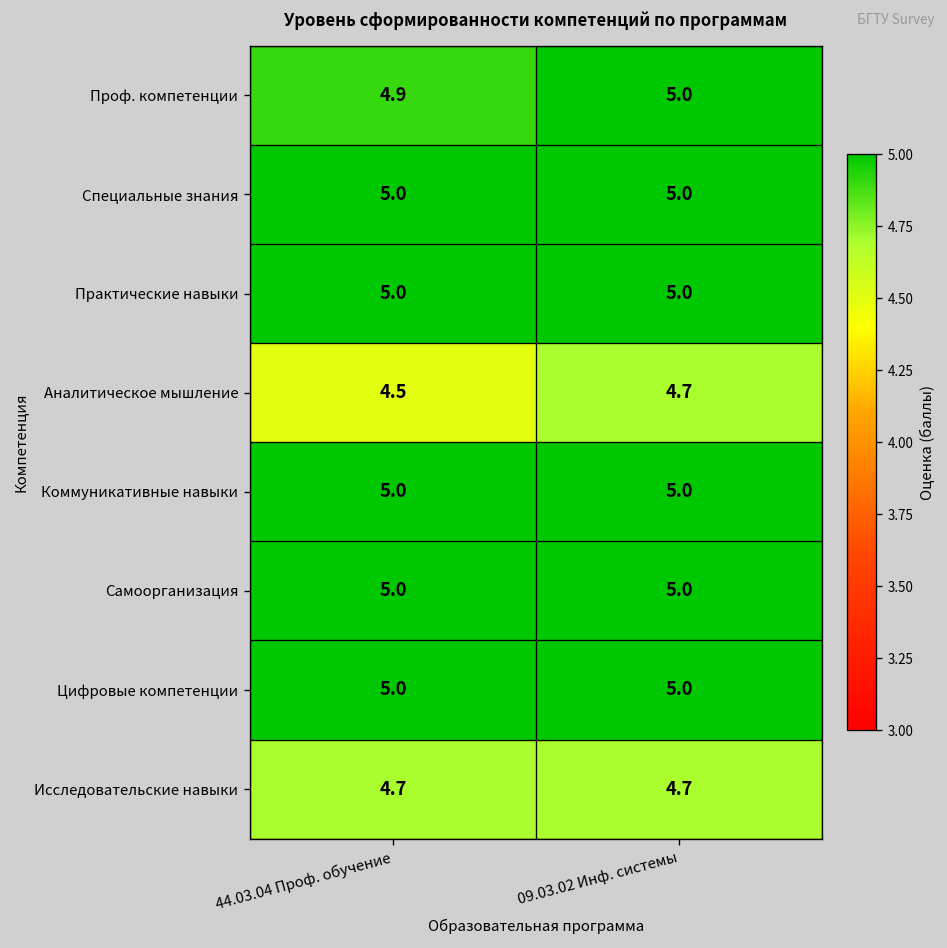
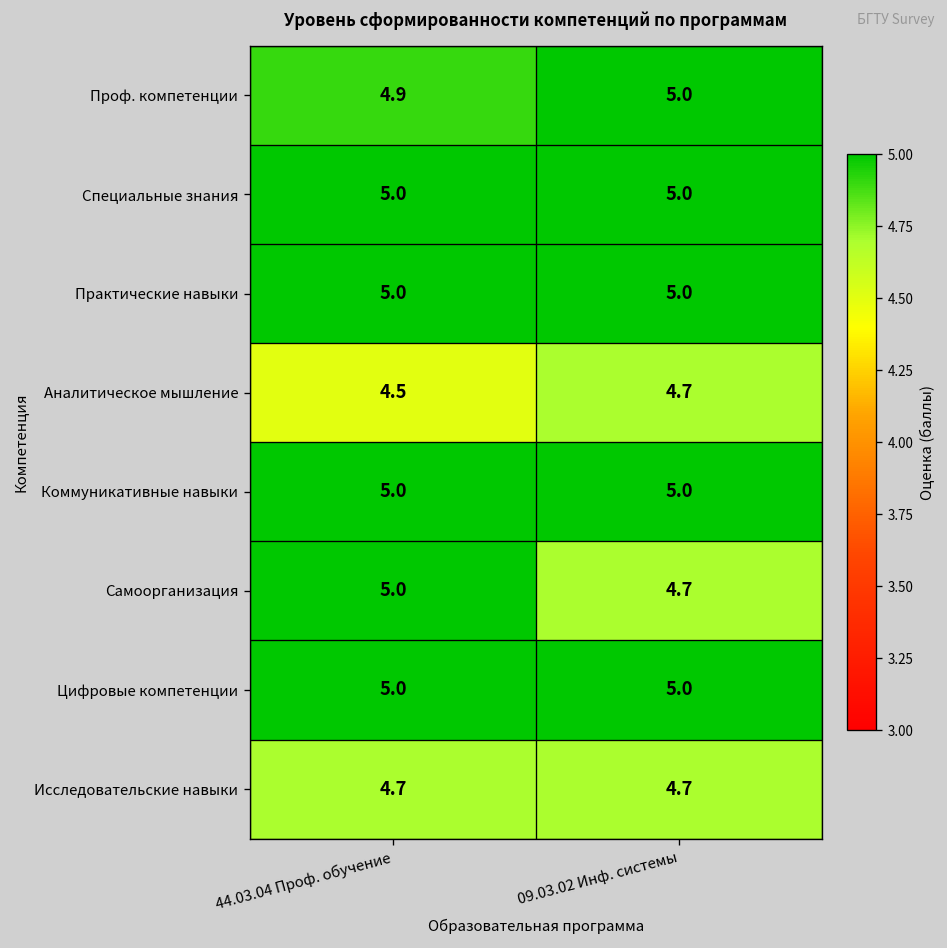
Самоорганизация, 09.03.02 Инф. системы: 5.0 -> 4.7
